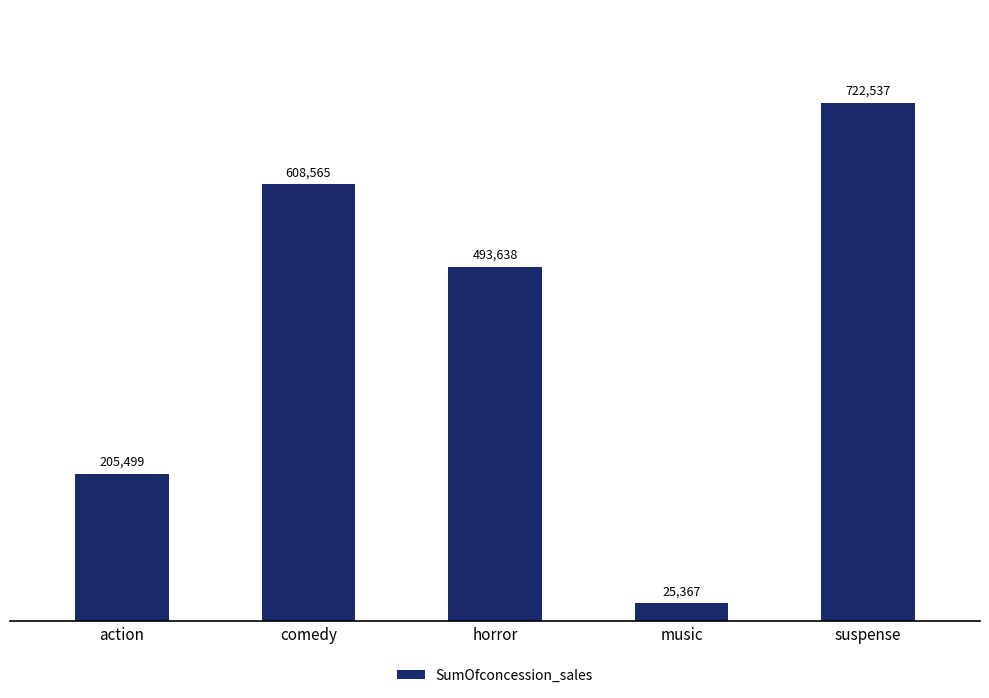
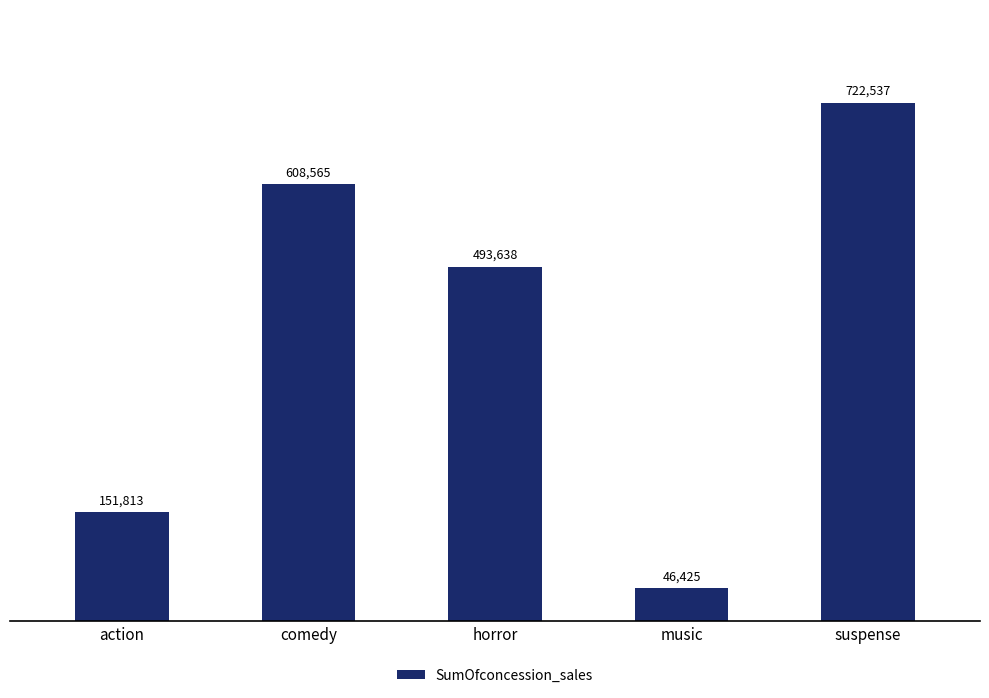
action: 205,499 -> 151,813
music: 25,367 -> 46,425
